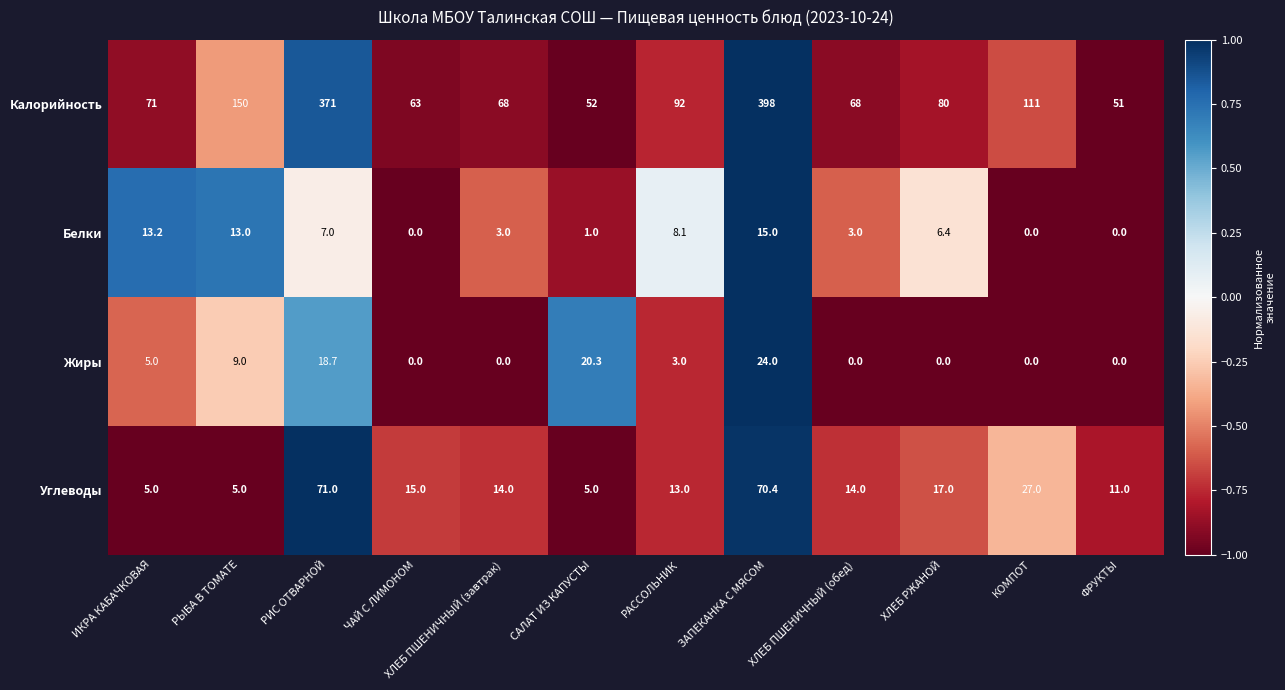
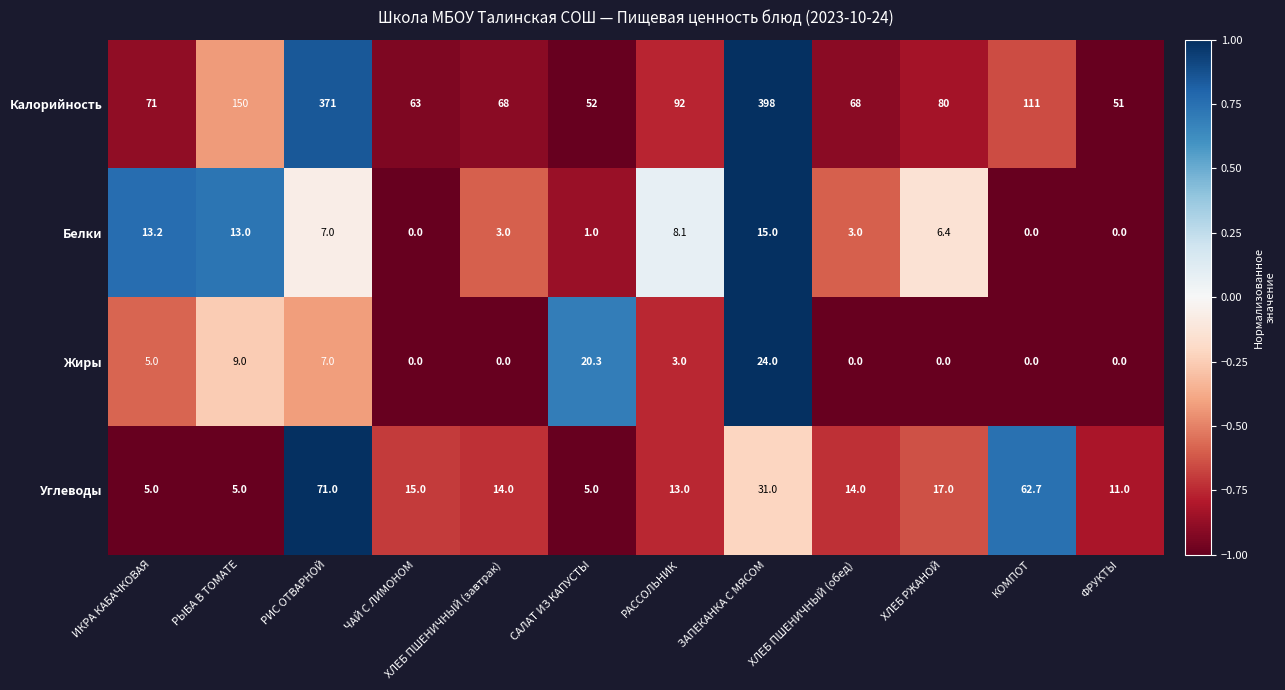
Жиры, РИС ОТВАРНОЙ: 18.7 -> 7.0
Углеводы, ЗАПЕКАНКА С МЯСОМ: 70.4 -> 31.0
Углеводы, КОМПОТ: 27.0 -> 62.7
